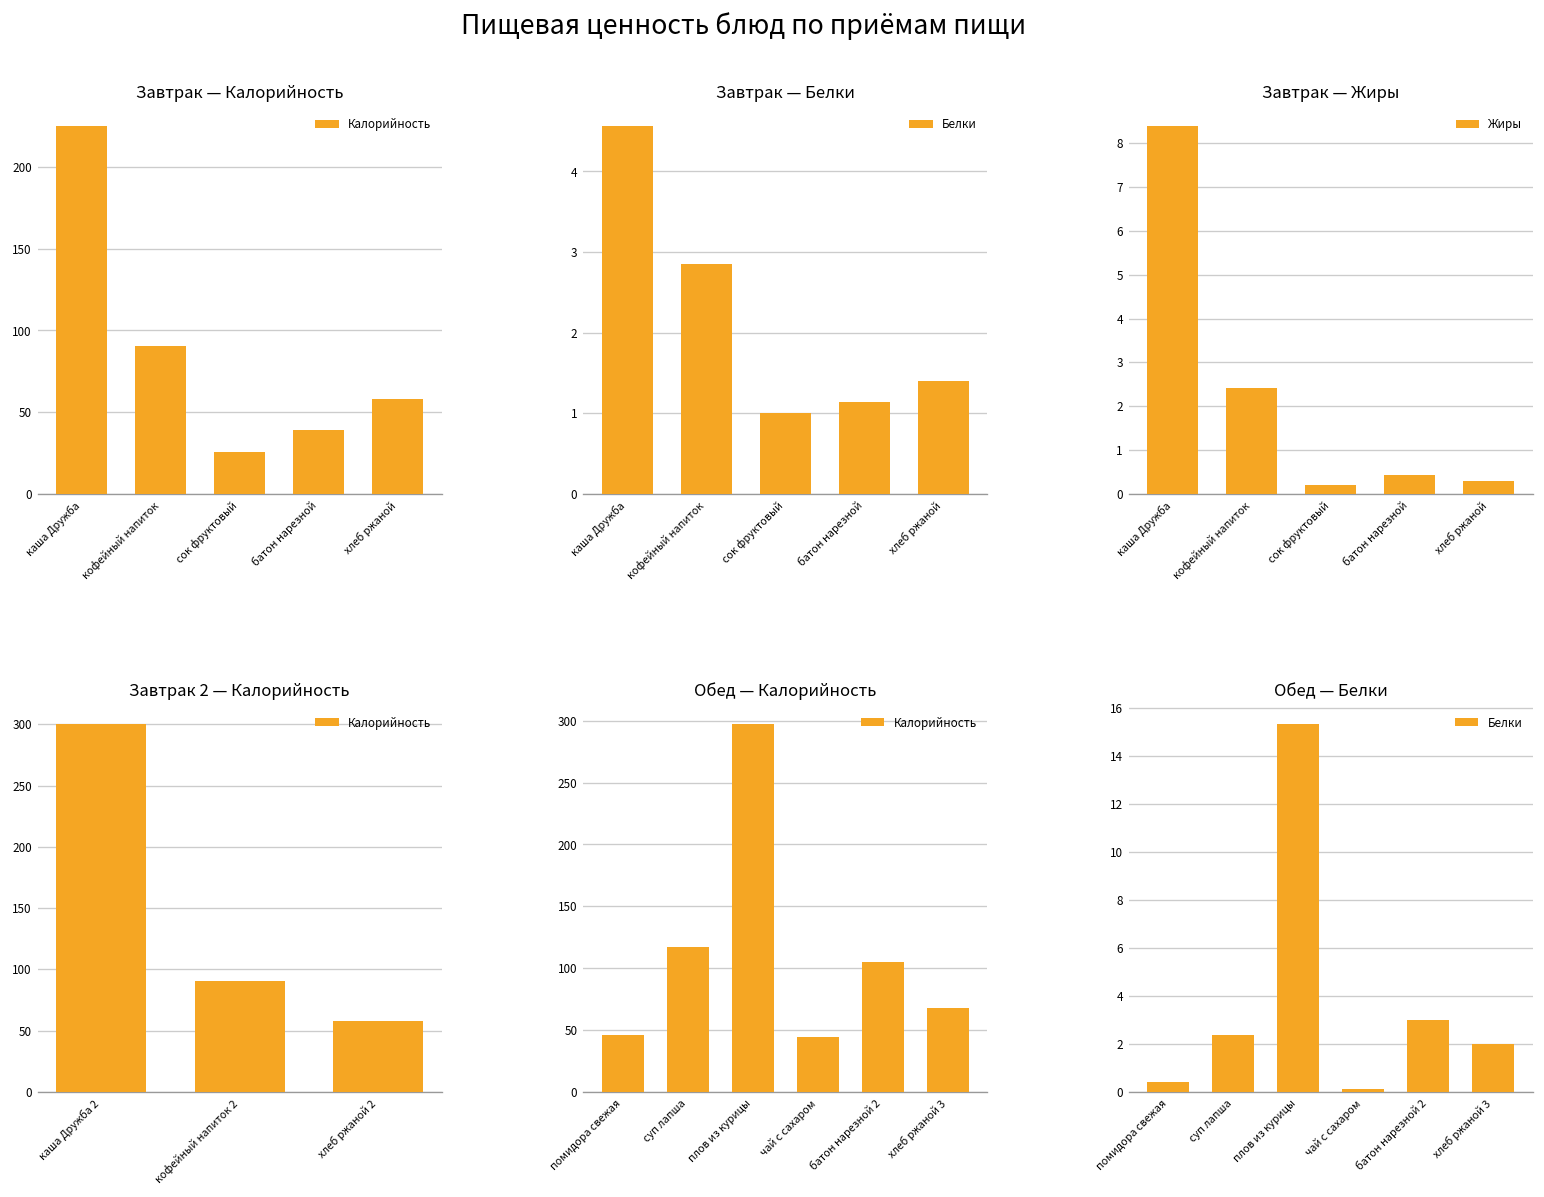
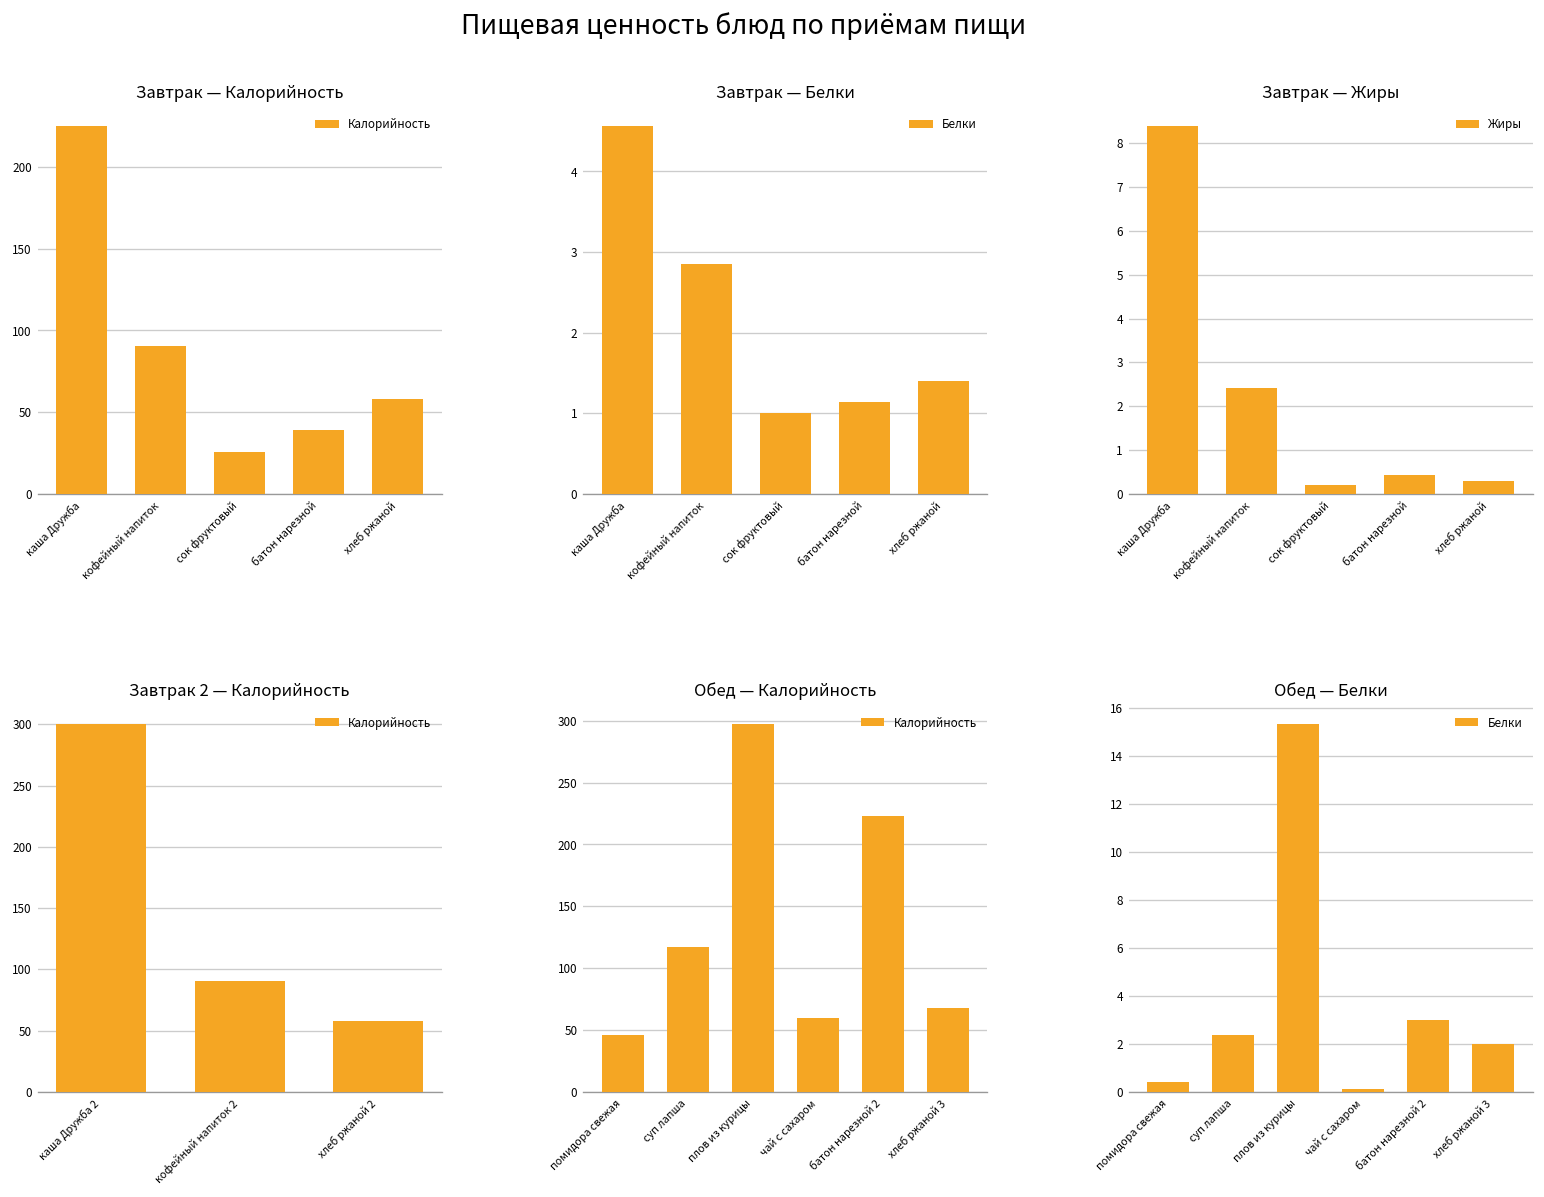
Обед — Калорийность, чай с сахаром: 44 -> 60
Обед — Калорийность, батон нарезной 2: 105 -> 223
